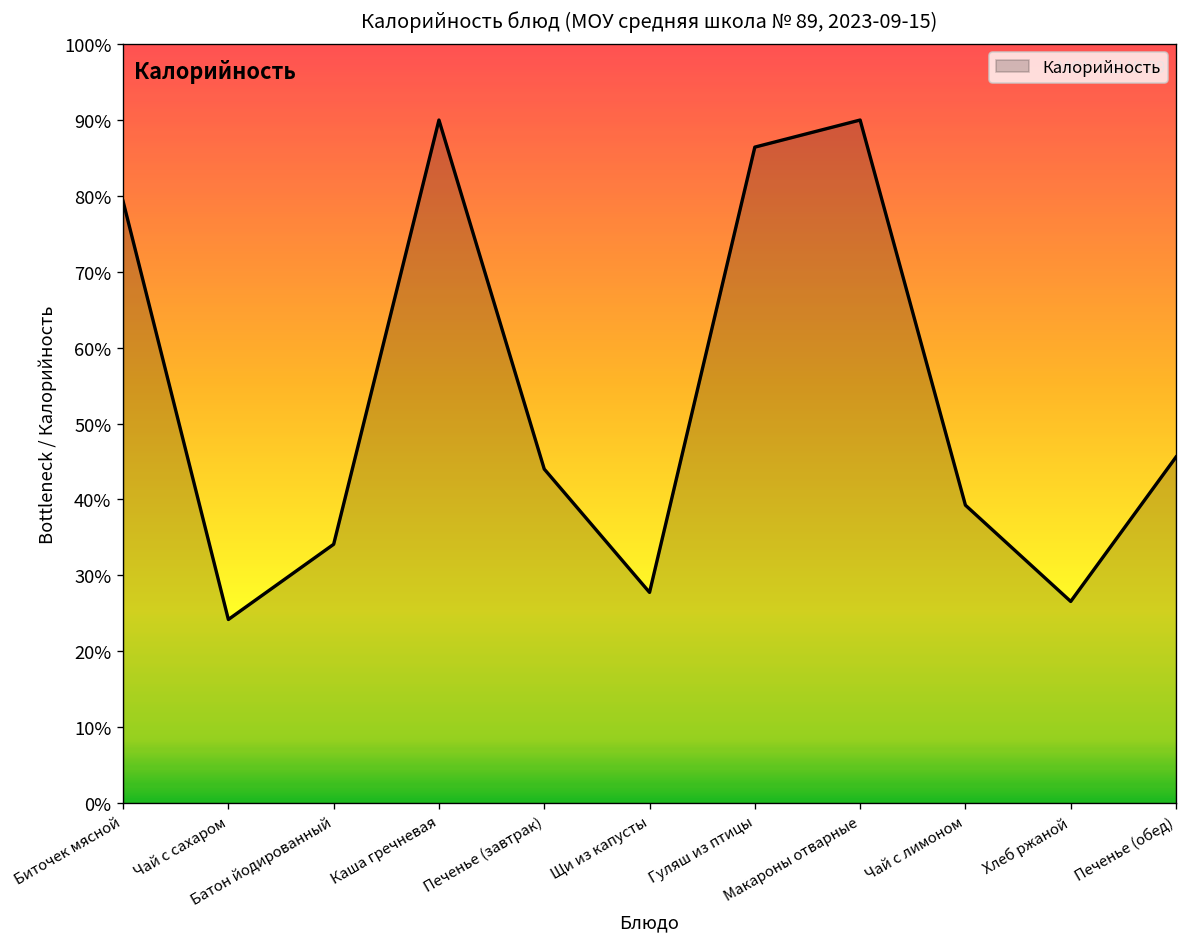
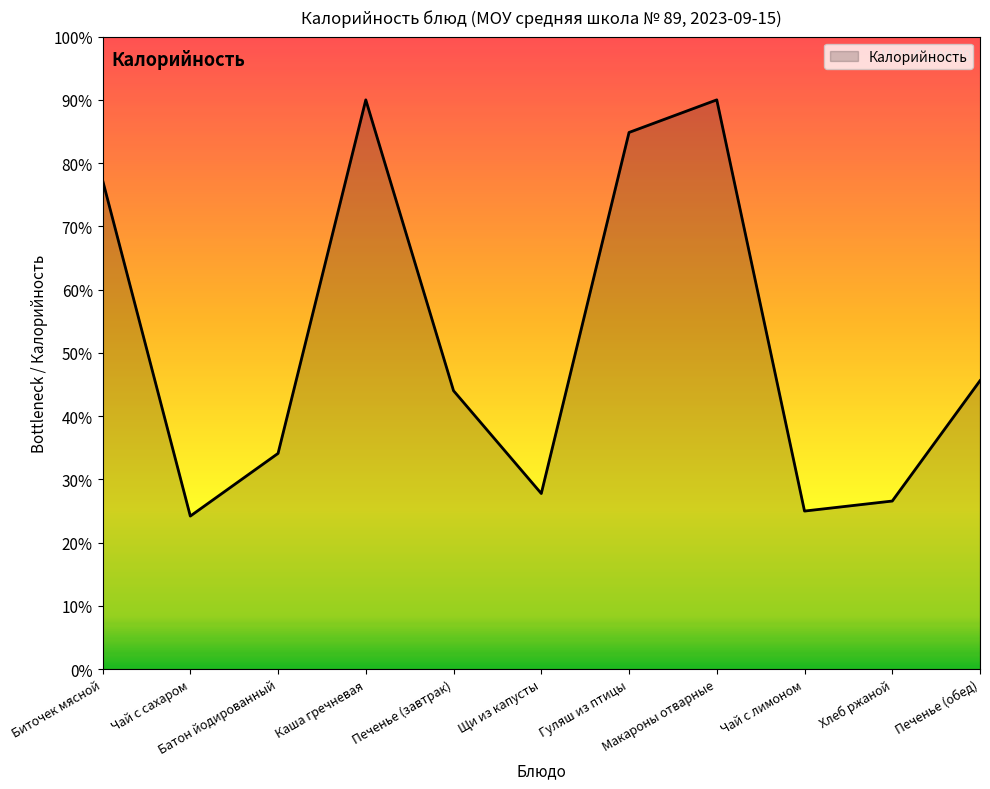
Биточек мясной: 79% -> 77%
Гуляш из птицы: 86% -> 85%
Чай с лимоном: 39% -> 25%
